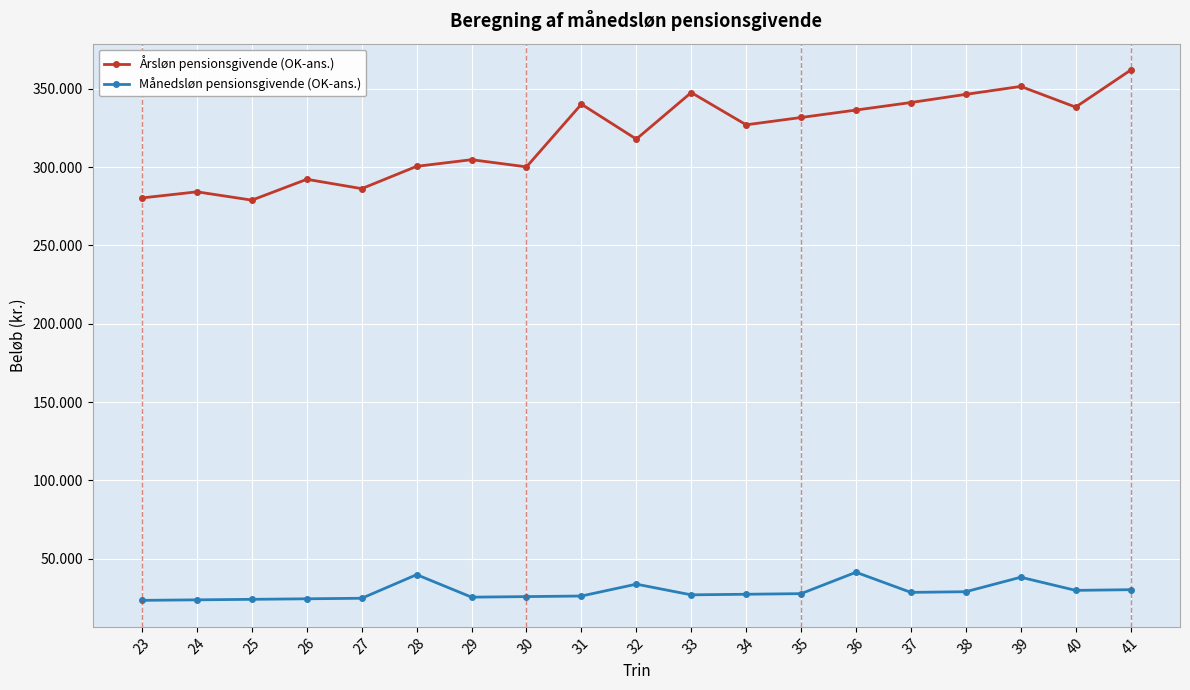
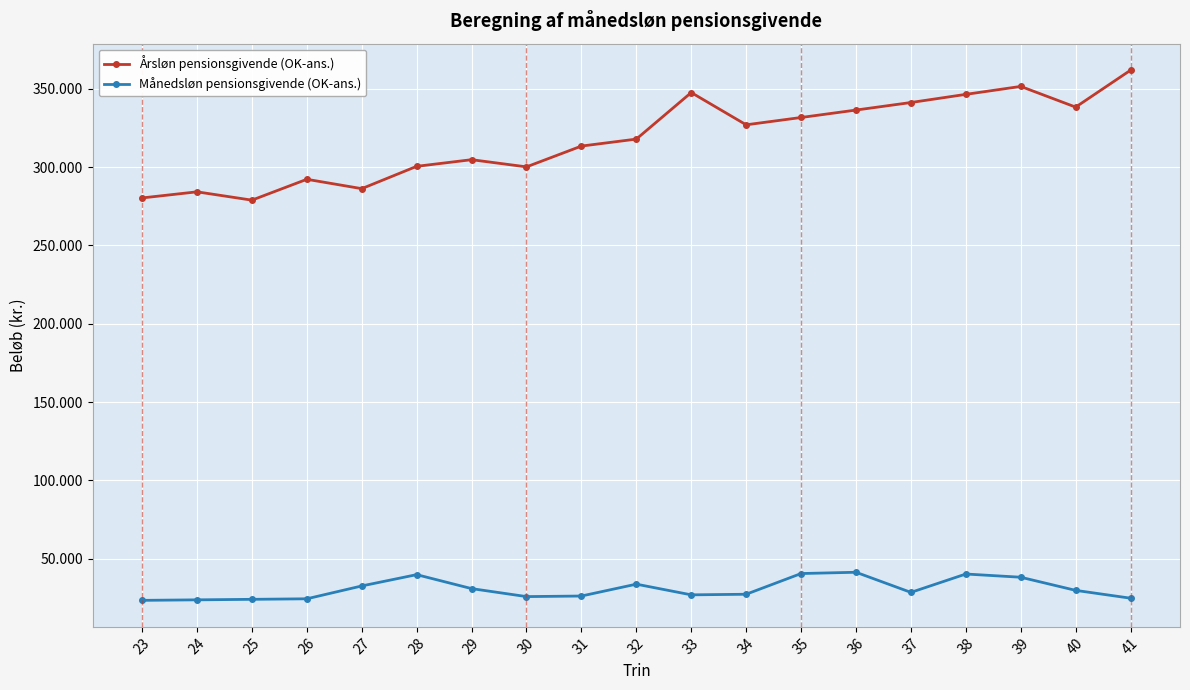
Månedsløn pensionsgivende (OK-ans.), 27: 25 -> 33
Månedsløn pensionsgivende (OK-ans.), 29: 25 -> 31
Årsløn pensionsgivende (OK-ans.), 31: 340 -> 313
Månedsløn pensionsgivende (OK-ans.), 35: 28 -> 41
Månedsløn pensionsgivende (OK-ans.), 38: 29 -> 40
Månedsløn pensionsgivende (OK-ans.), 41: 30 -> 25
